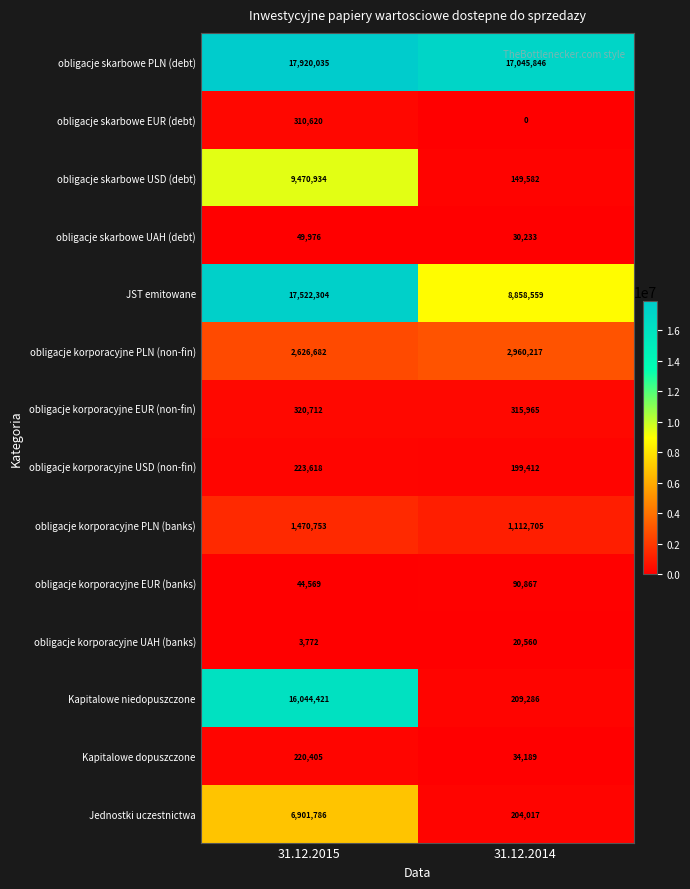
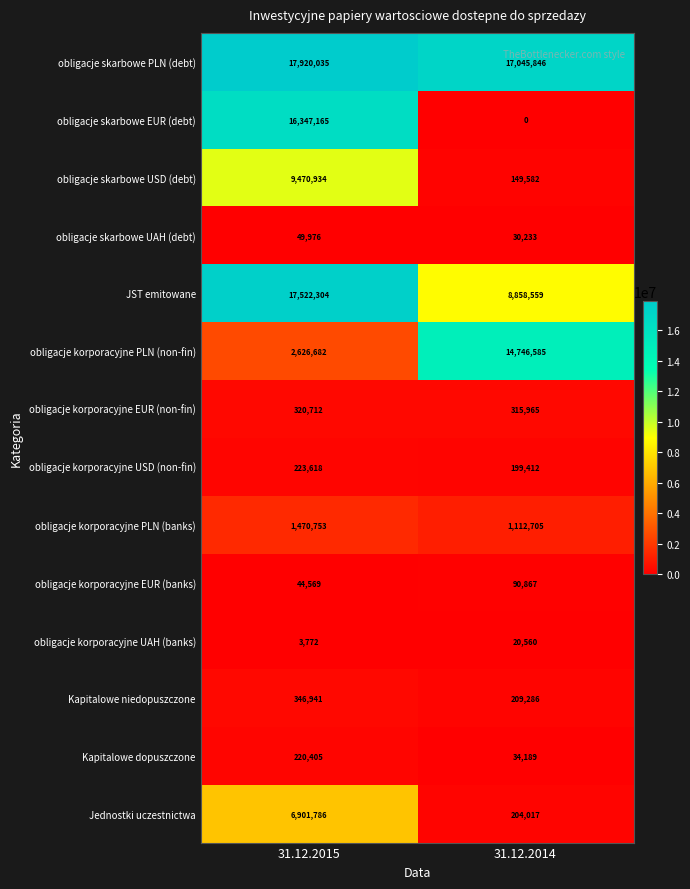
obligacje skarbowe EUR (debt), 31.12.2015: 310,620 -> 16,347,165
obligacje korporacyjne PLN (non-fin), 31.12.2014: 2,960,217 -> 14,746,585
Kapitalowe niedopuszczone, 31.12.2015: 16,044,421 -> 346,941
